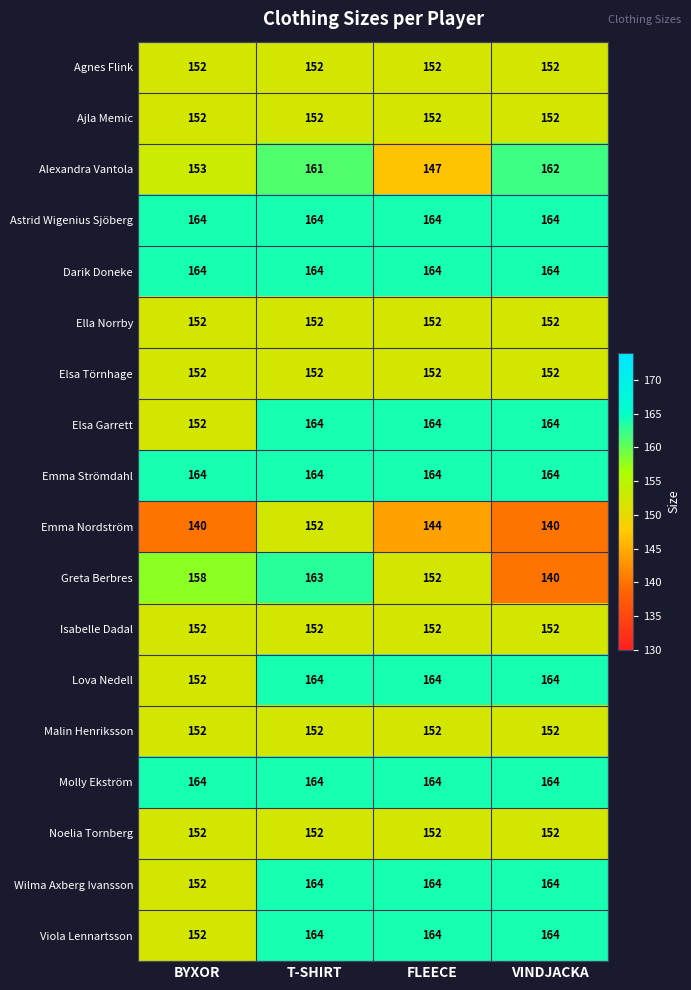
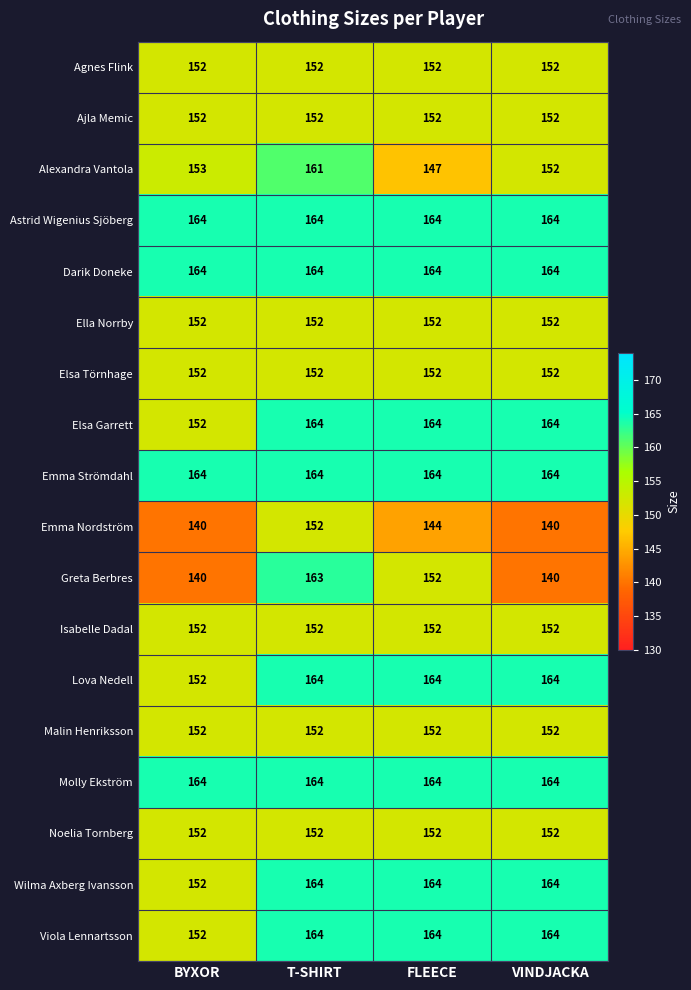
Alexandra Vantola, VINDJACKA: 162 -> 152
Greta Berbres, BYXOR: 158 -> 140
